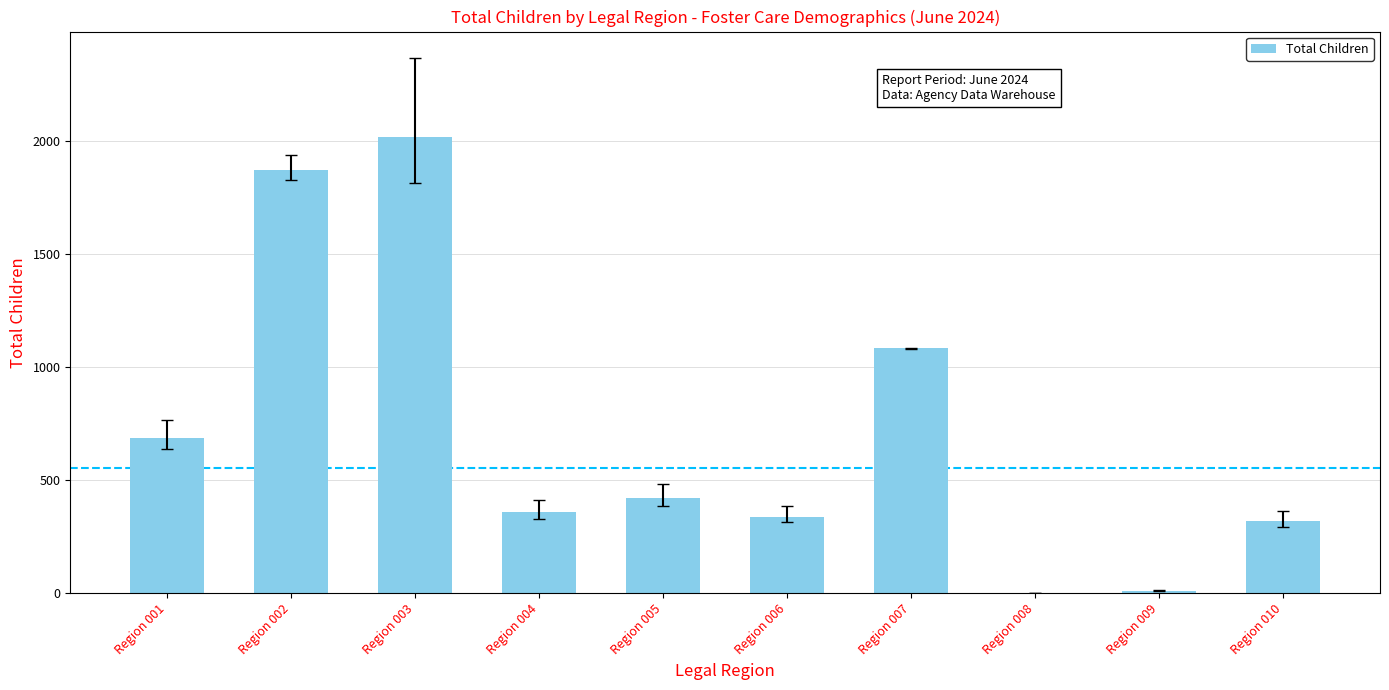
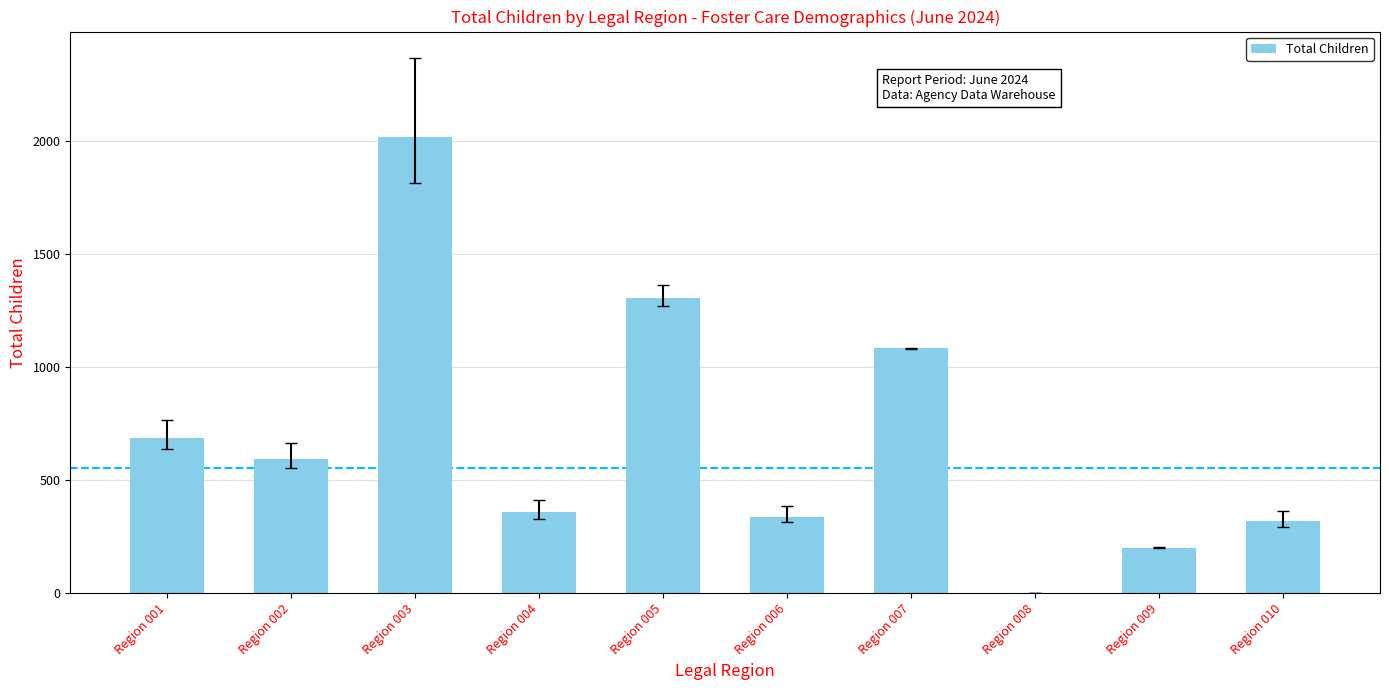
Total Children, Region 002: 1870 -> 590
Total Children, Region 005: 420 -> 1300
Total Children, Region 009: 10 -> 200
